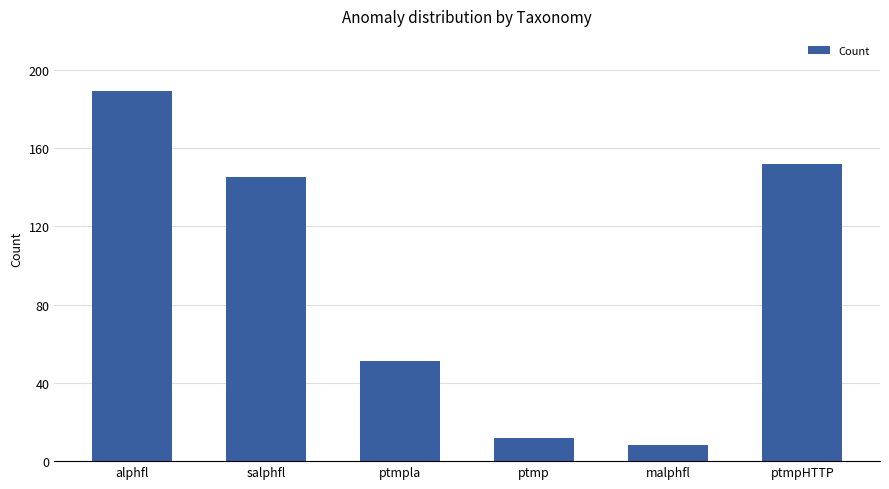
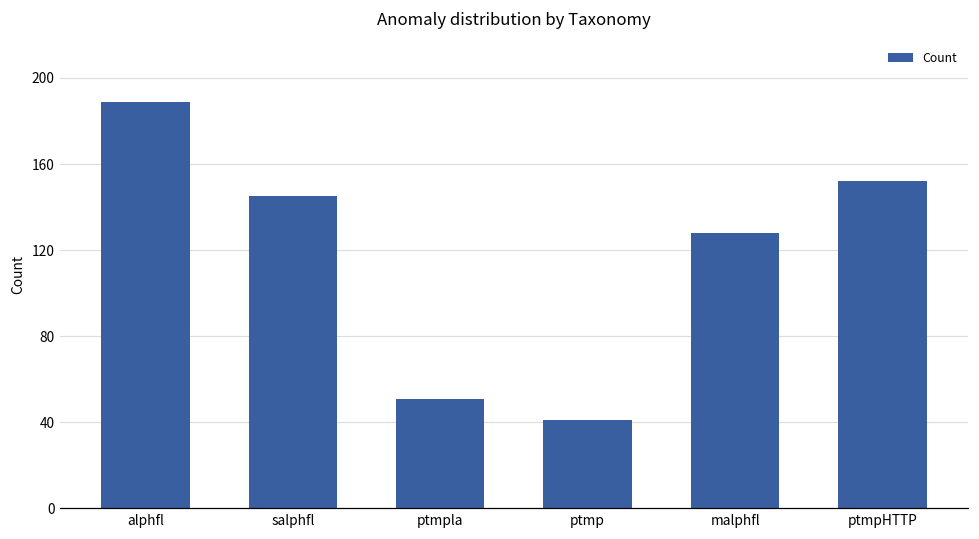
ptmp: 12 -> 41
malphfl: 8 -> 128
